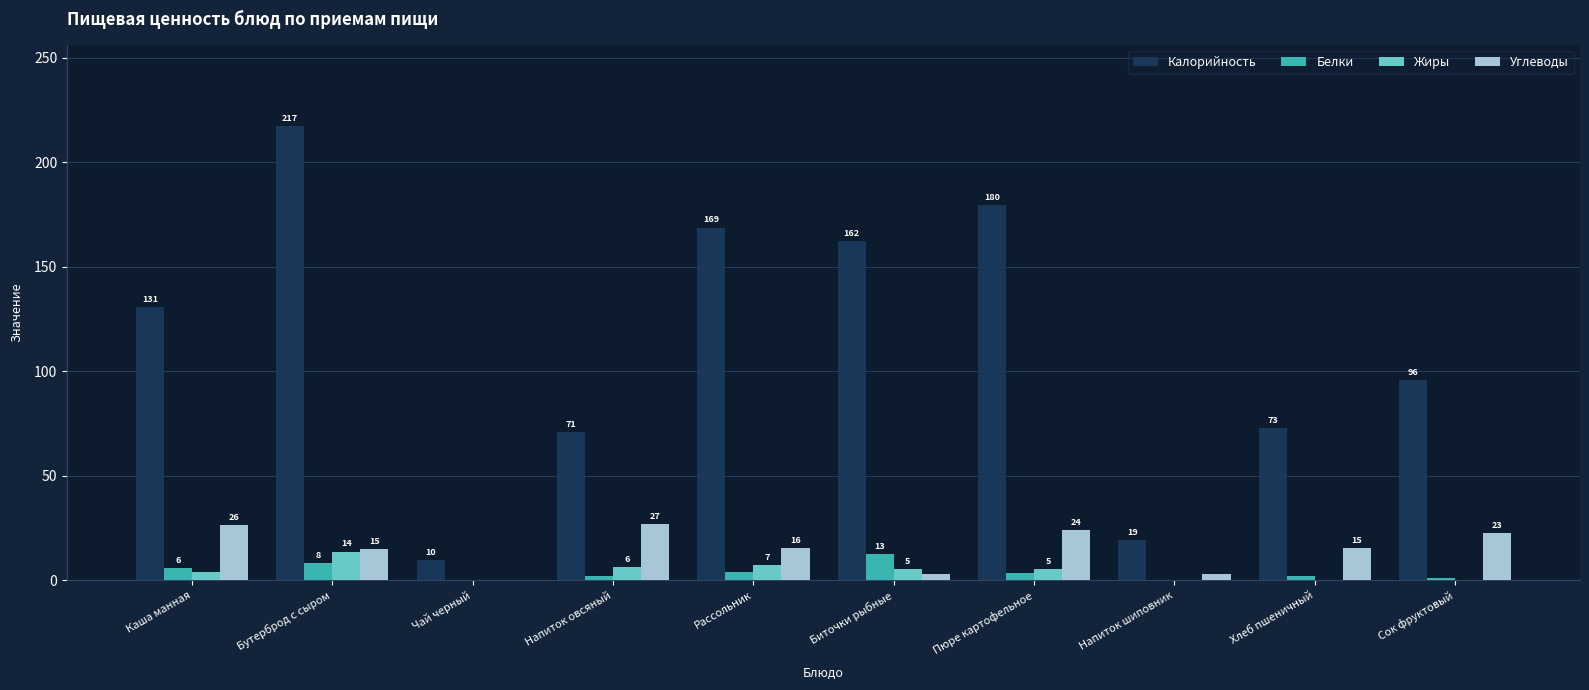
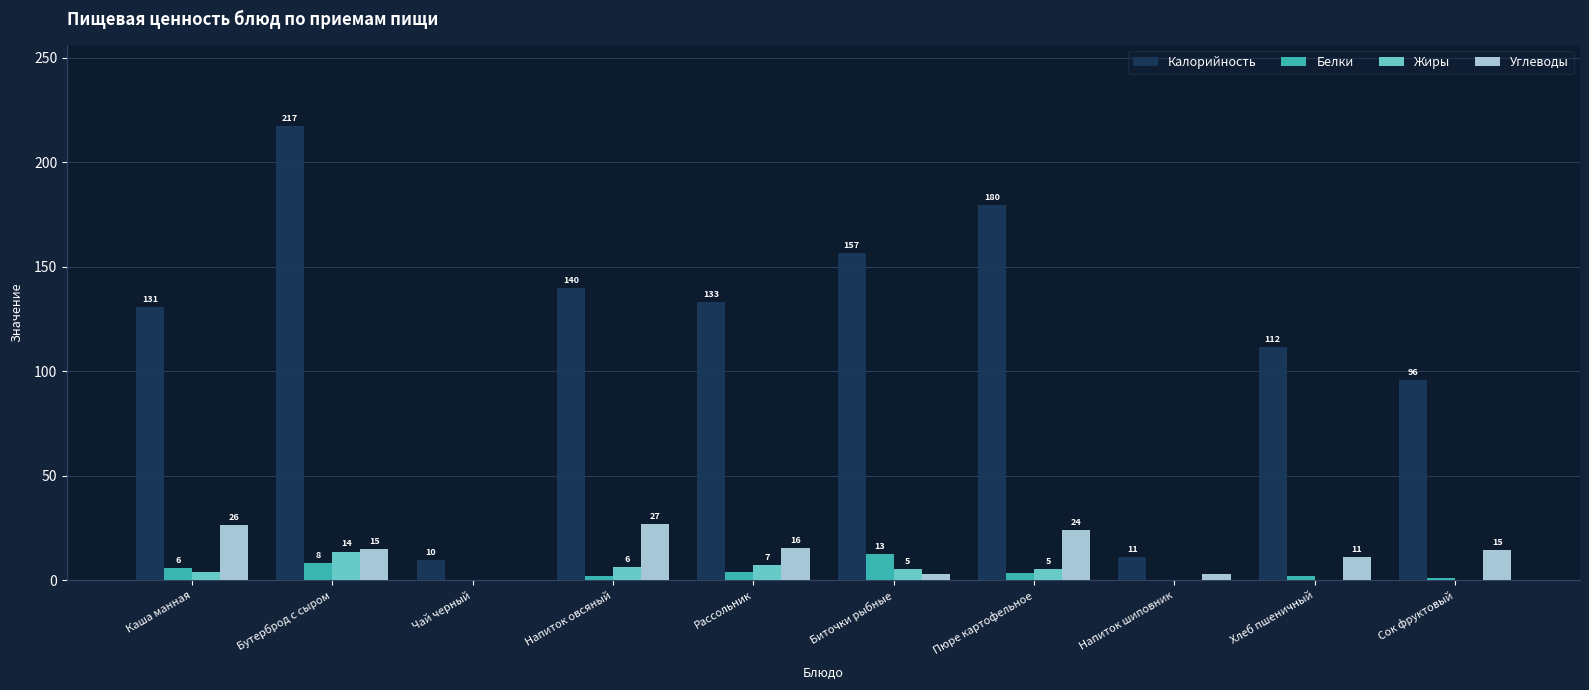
Калорийность, Напиток овсяный: 71 -> 140
Калорийность, Рассольник: 169 -> 133
Калорийность, Биточки рыбные: 162 -> 157
Калорийность, Напиток шиповник: 19 -> 11
Калорийность, Хлеб пшеничный: 73 -> 112
Углеводы, Хлеб пшеничный: 15 -> 11
Углеводы, Сок фруктовый: 23 -> 15
